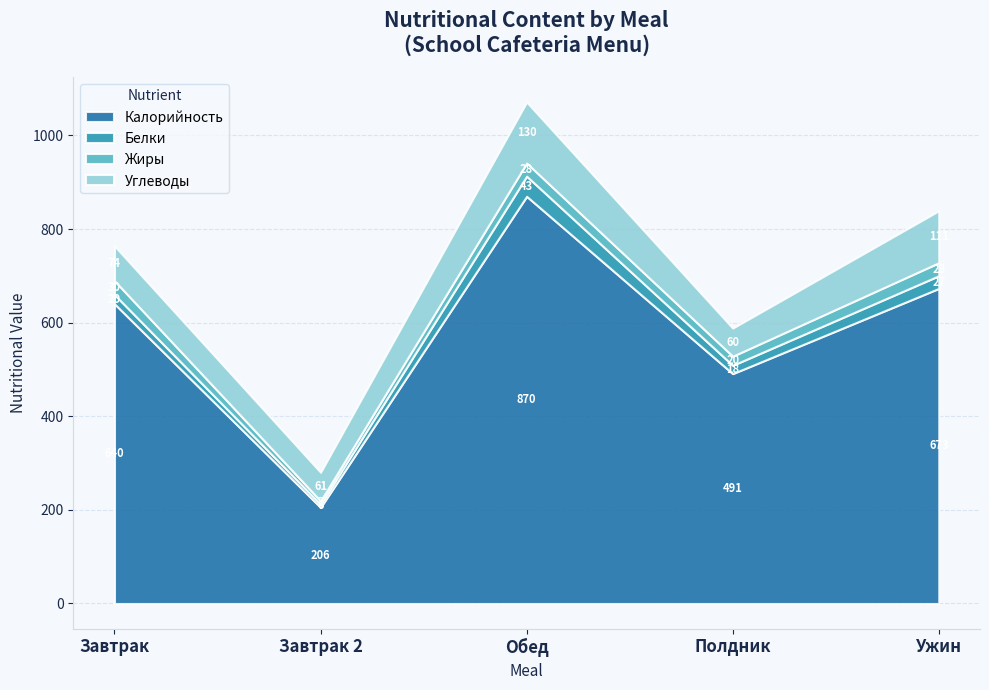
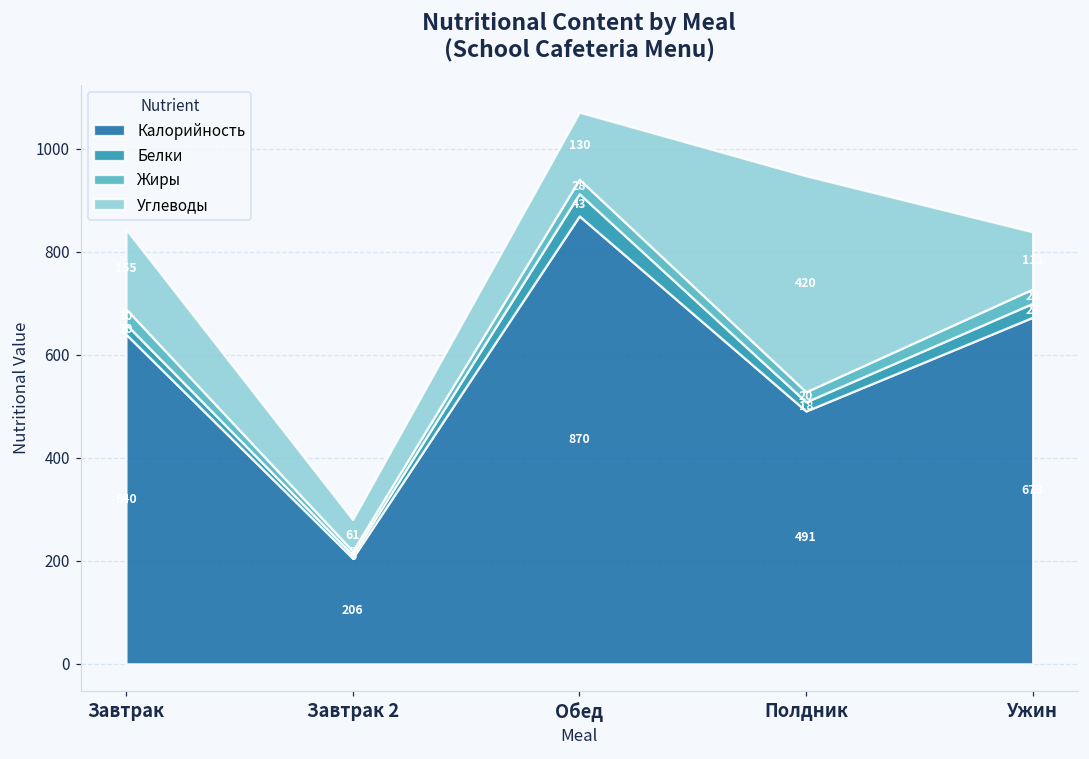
Углеводы, Завтрак: 70 -> 150
Углеводы, Полдник: 60 -> 420
